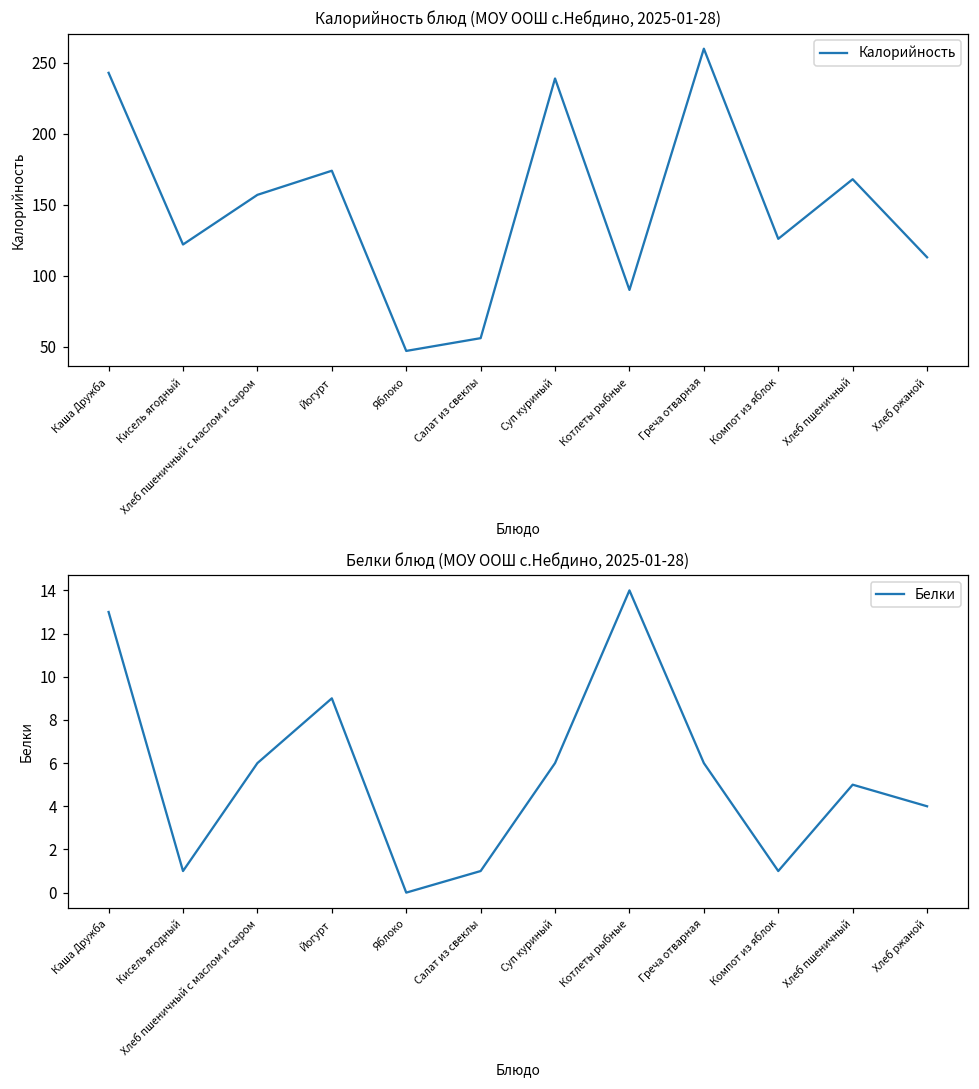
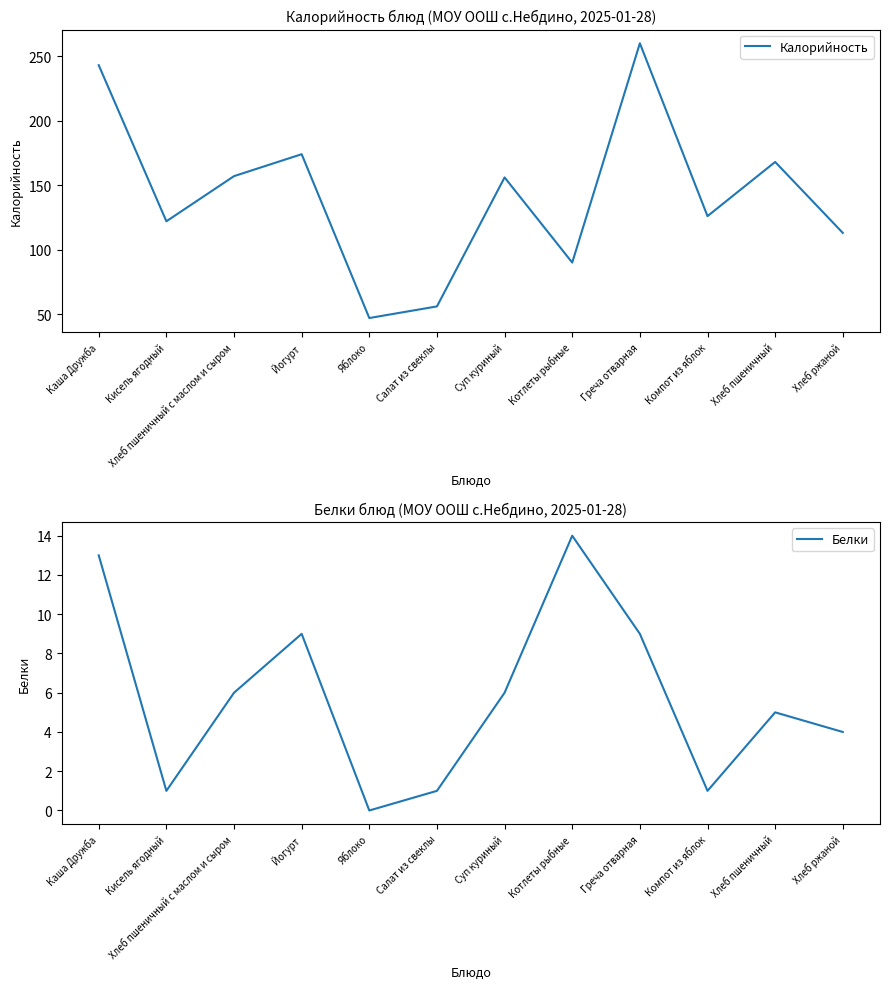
Калорийность блюд (МОУ ООШ с.Небдино, 2025-01-28), Суп куриный: 239 -> 156
Белки блюд (МОУ ООШ с.Небдино, 2025-01-28), Греча отварная: 6 -> 9
